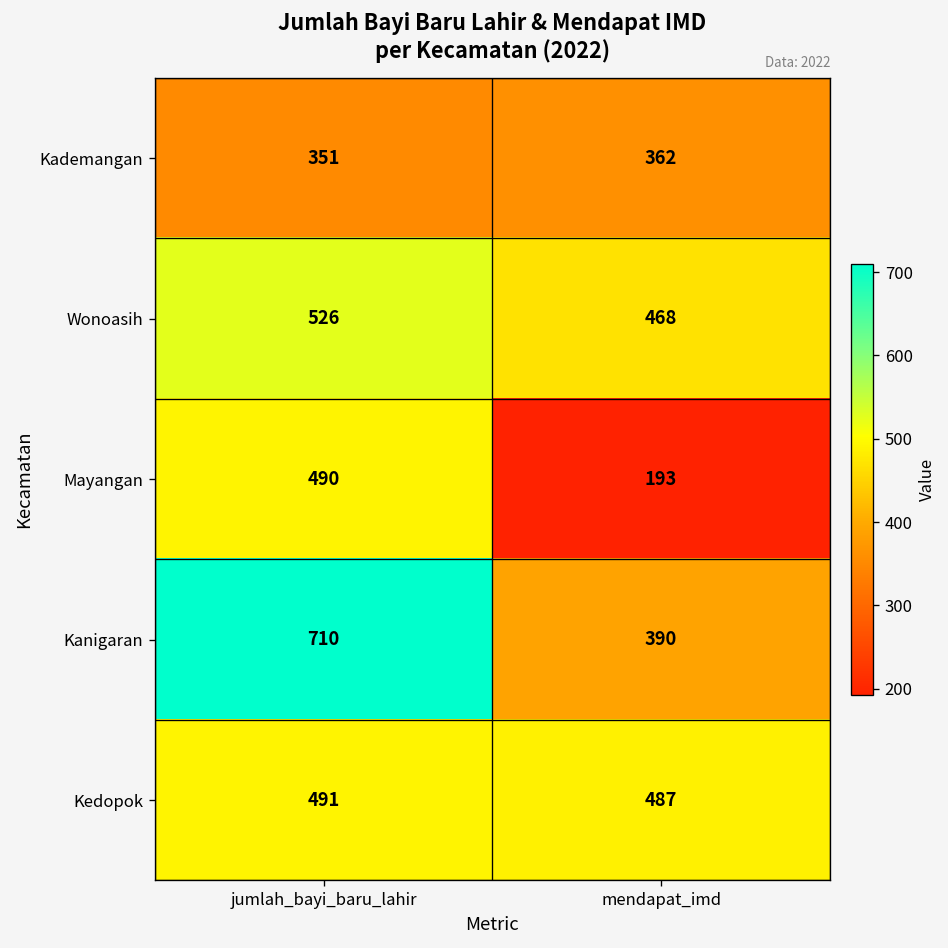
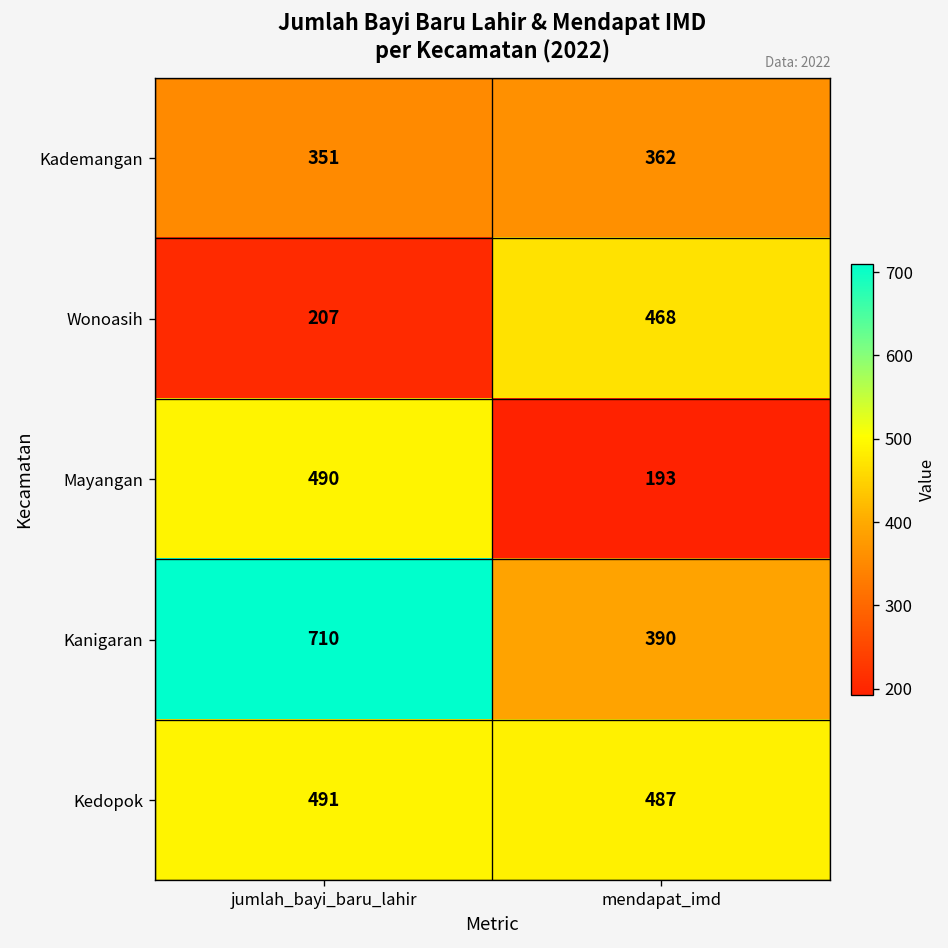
Wonoasih, jumlah_bayi_baru_lahir: 526 -> 207
